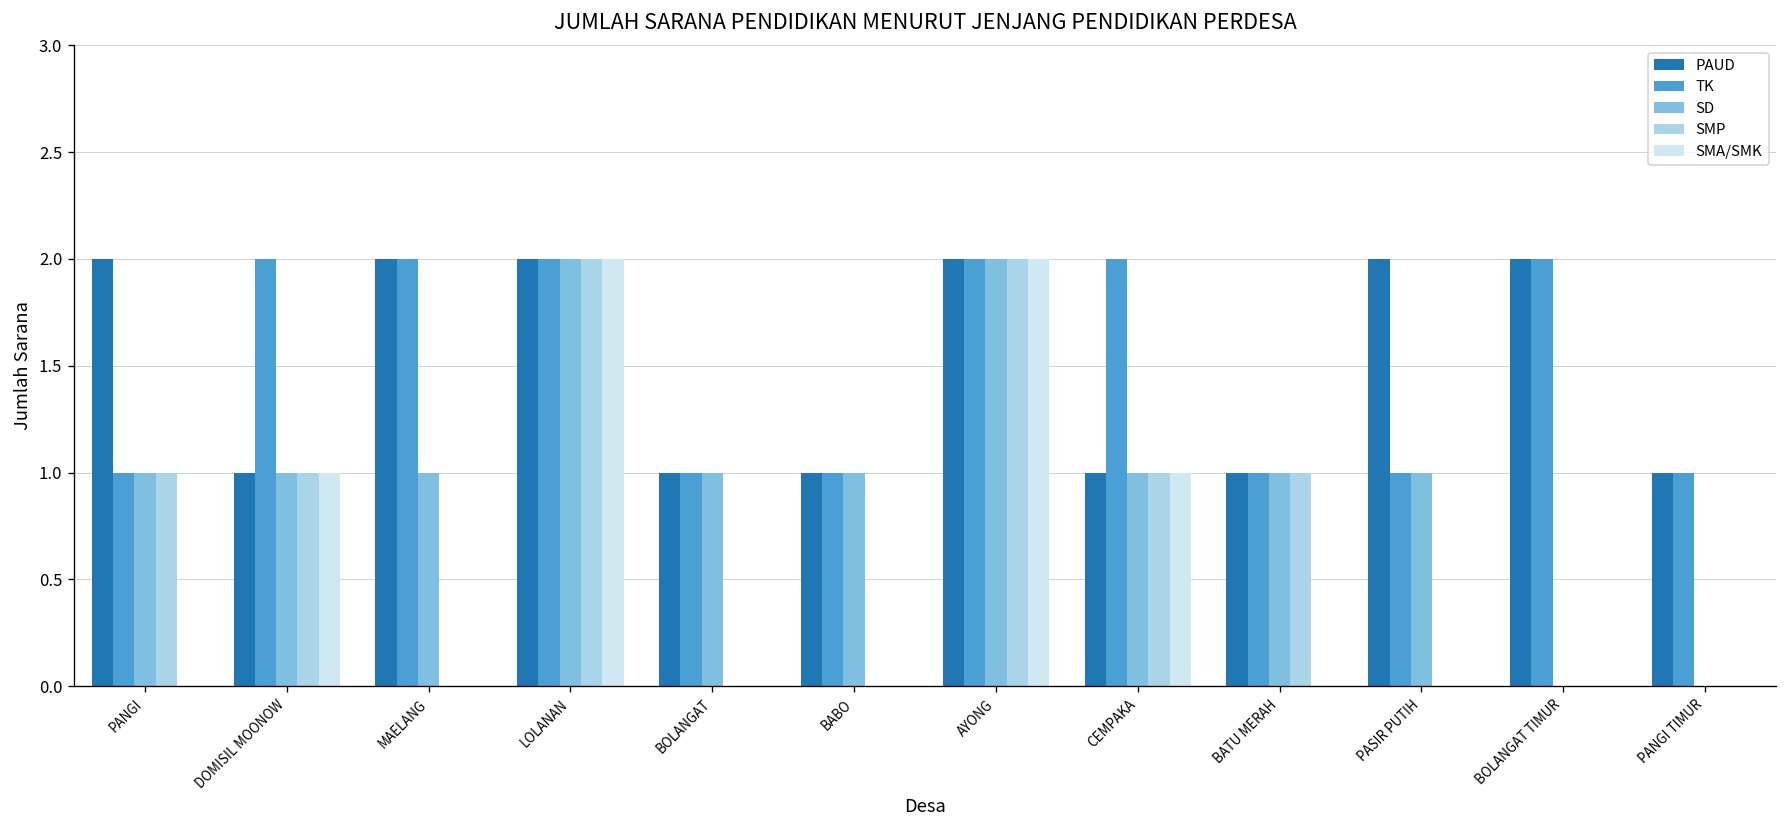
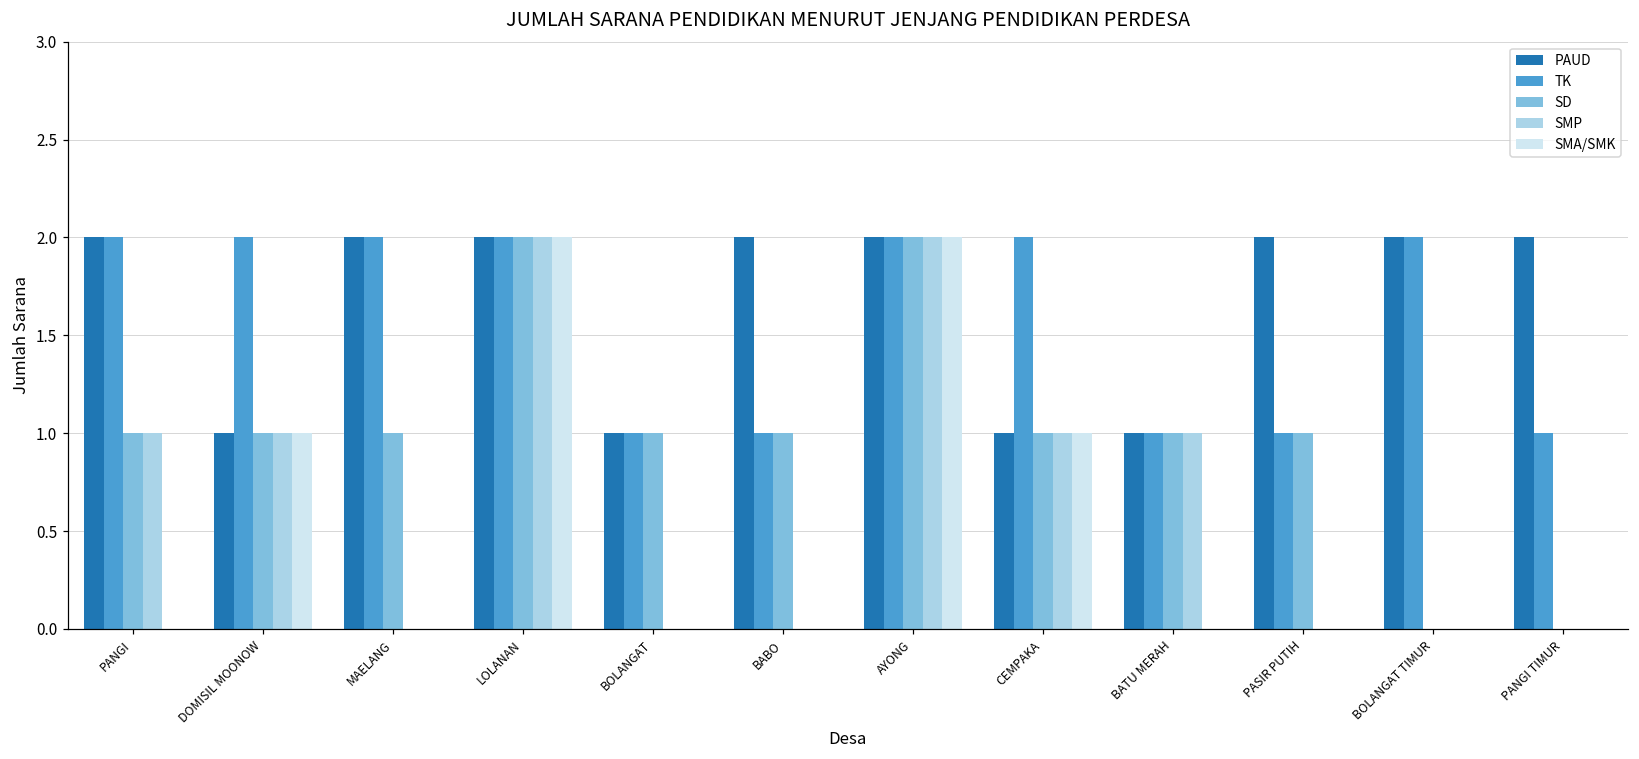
TK, PANGI: 1 -> 2
PAUD, BABO: 1 -> 2
PAUD, PANGI TIMUR: 1 -> 2
